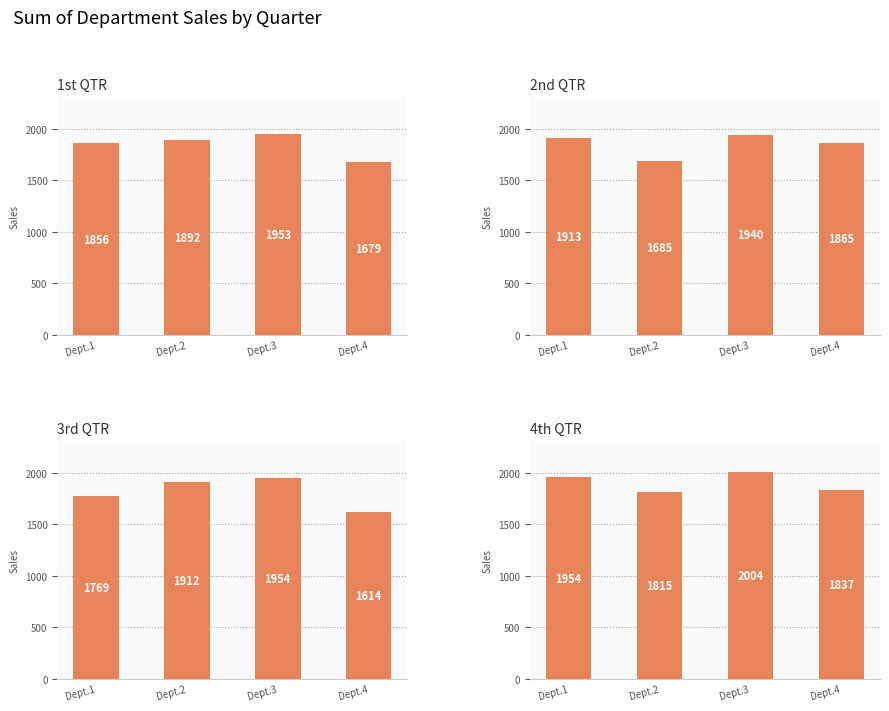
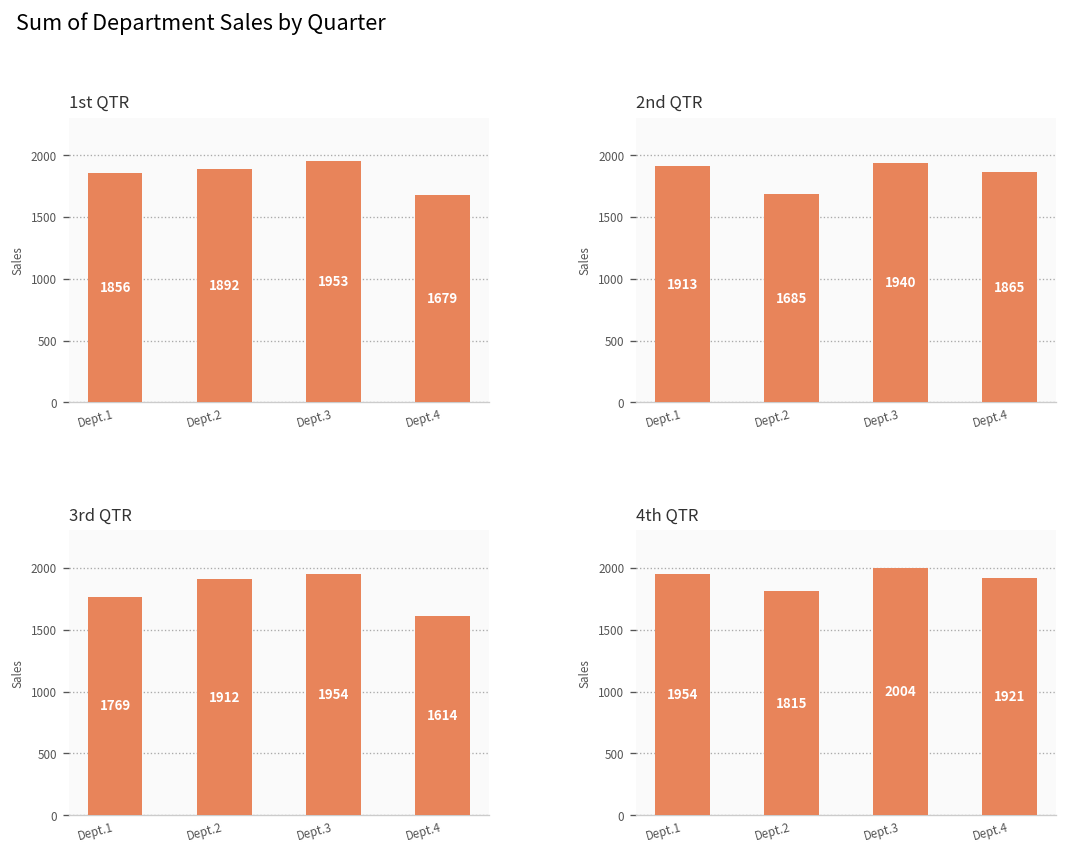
4th QTR, Dept.4: 1837 -> 1921
